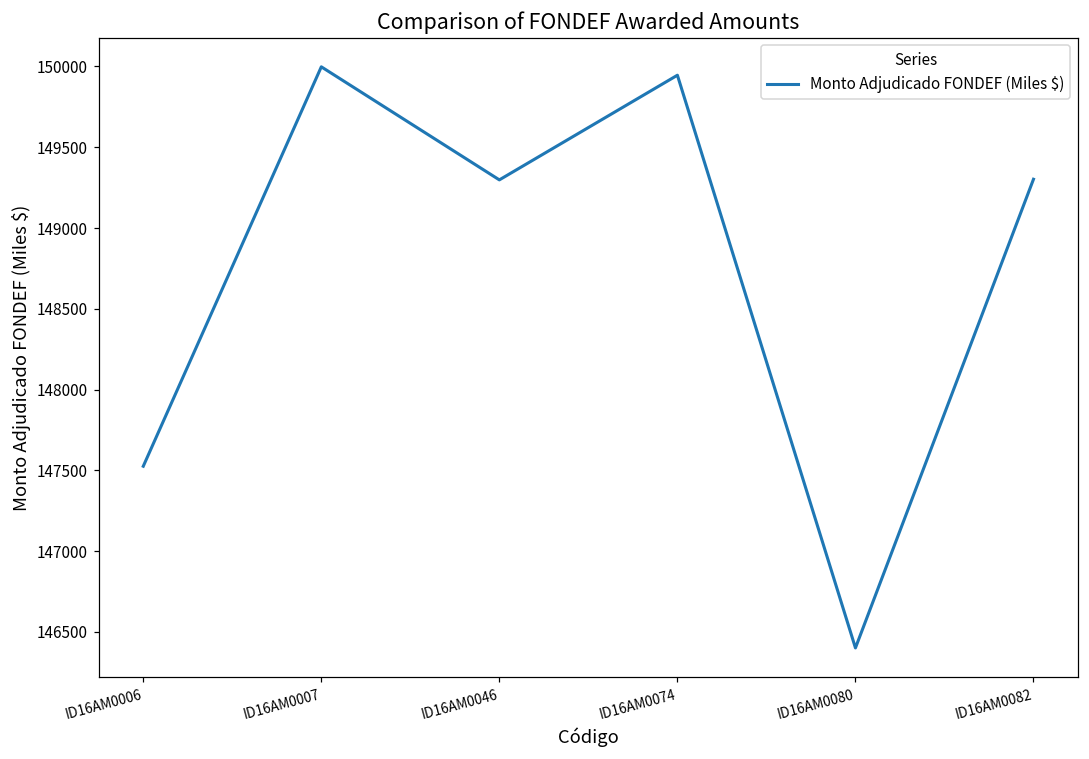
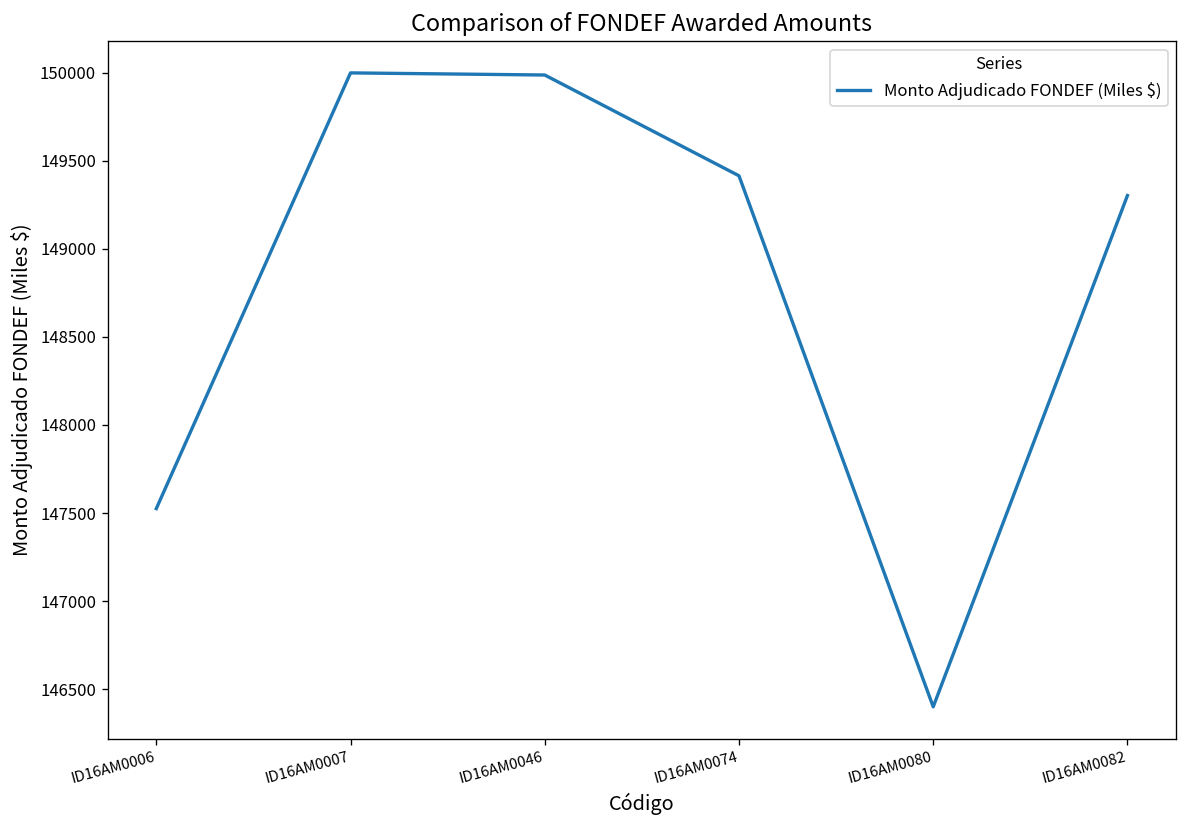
ID16AM0046: 149300 -> 149990
ID16AM0074: 149950 -> 149410
